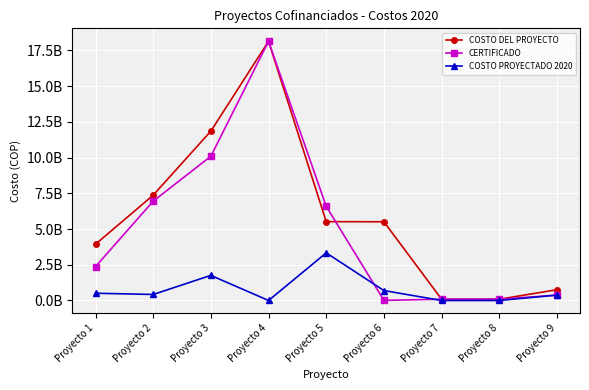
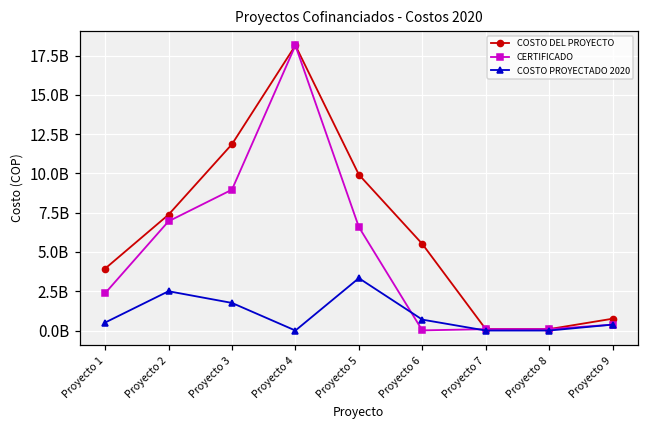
COSTO PROYECTADO 2020, Proyecto 2: 400000000 -> 2500000000
CERTIFICADO, Proyecto 3: 10100000000 -> 9000000000
COSTO DEL PROYECTO, Proyecto 5: 5500000000 -> 9900000000
